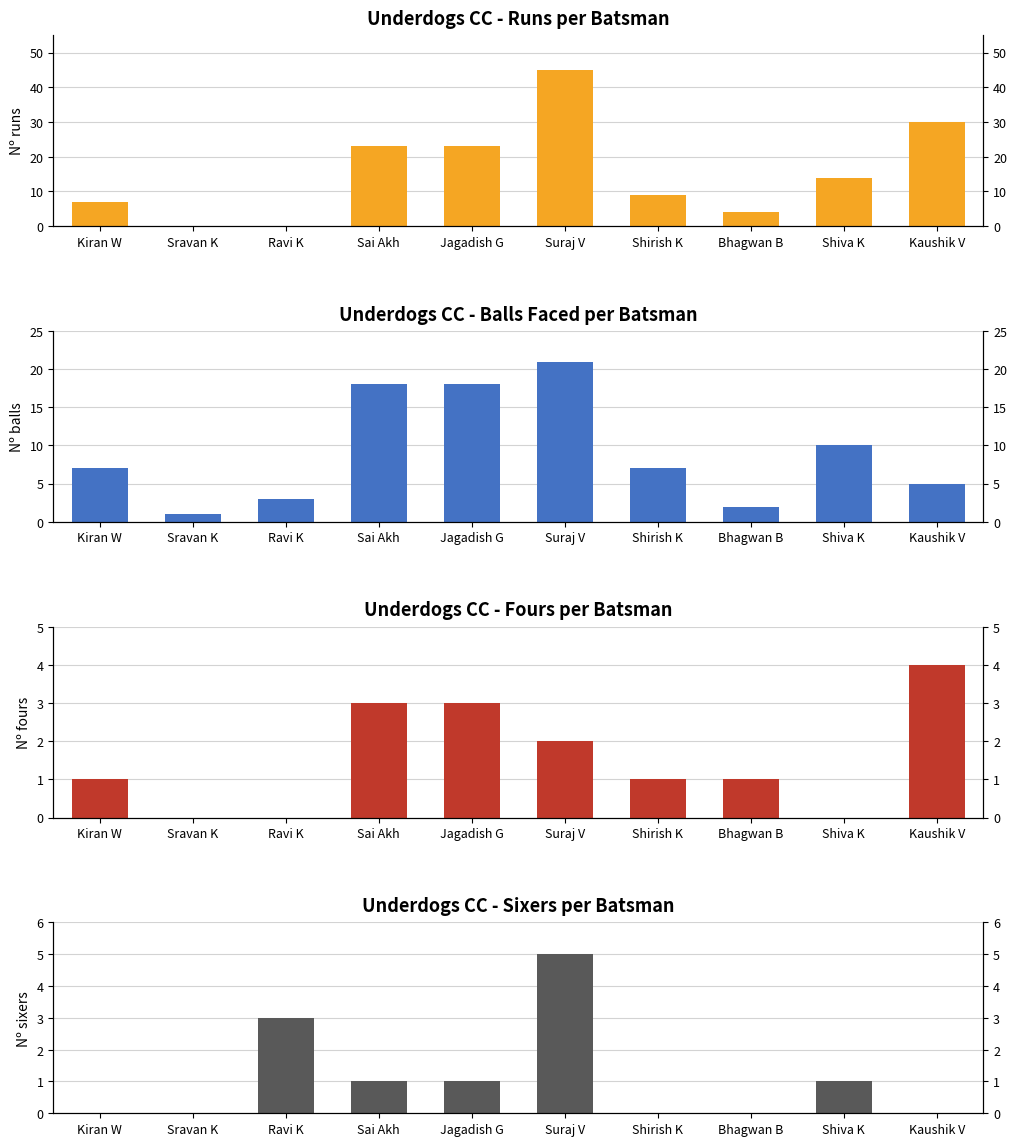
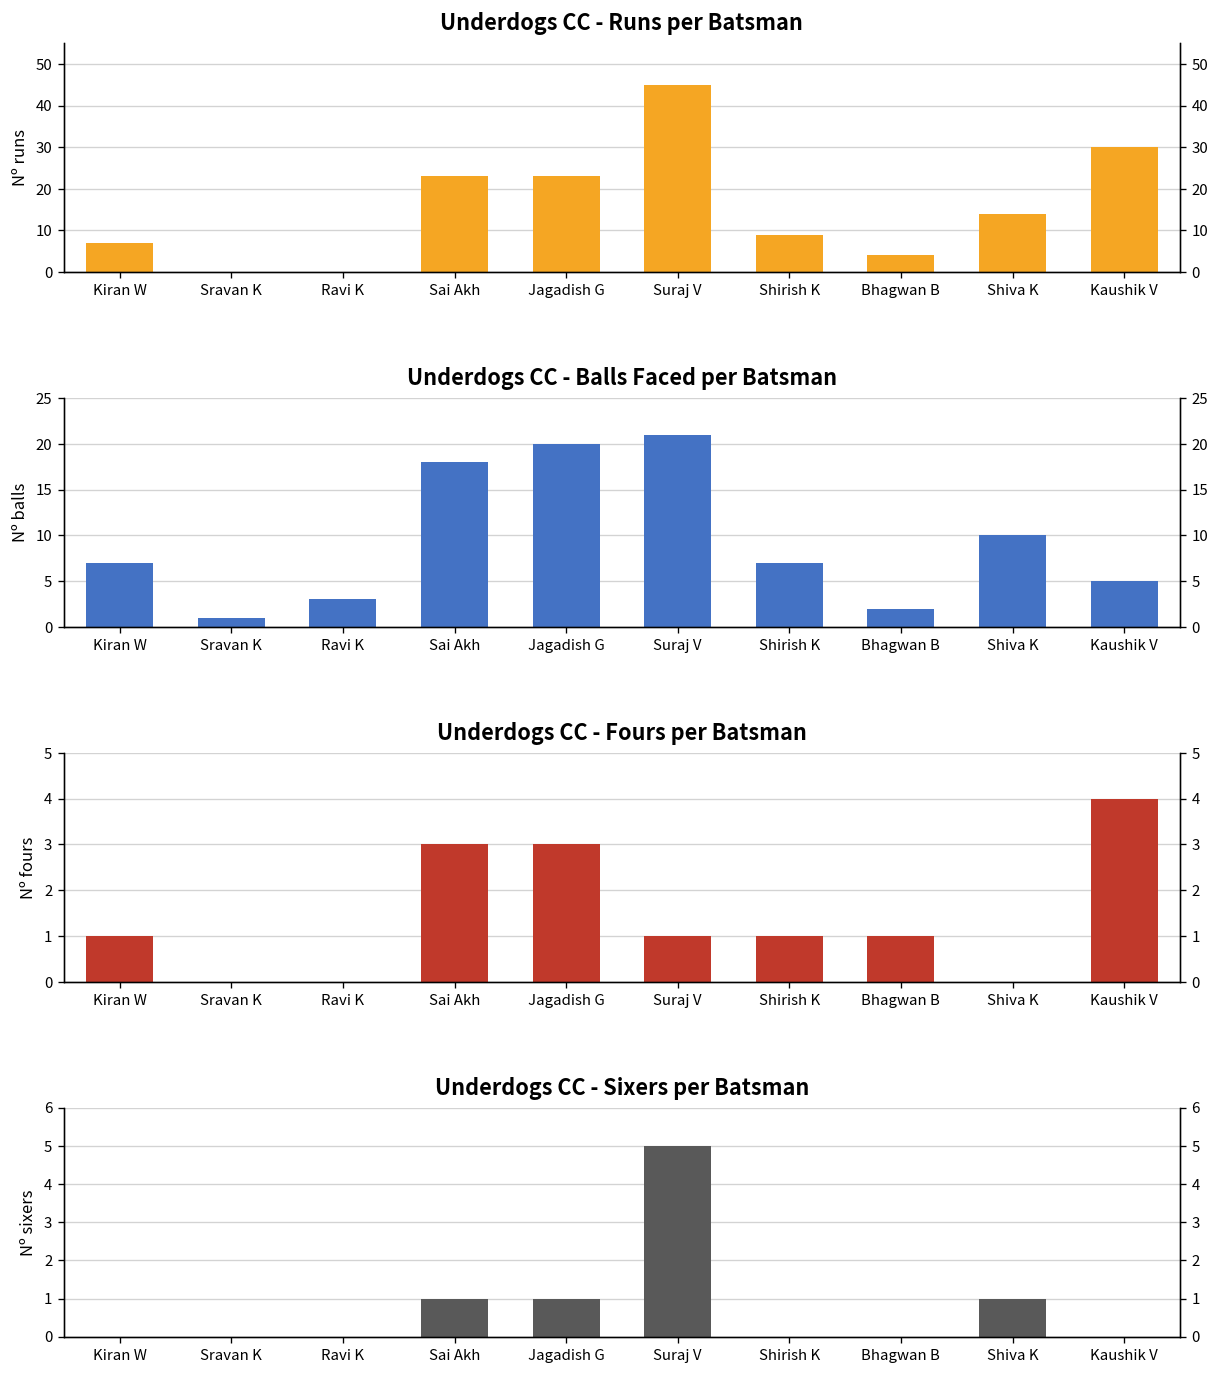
Underdogs CC - Balls Faced per Batsman, Jagadish G: 18 -> 20
Underdogs CC - Fours per Batsman, Suraj V: 2 -> 1
Underdogs CC - Sixers per Batsman, Ravi K: 3 -> 0
